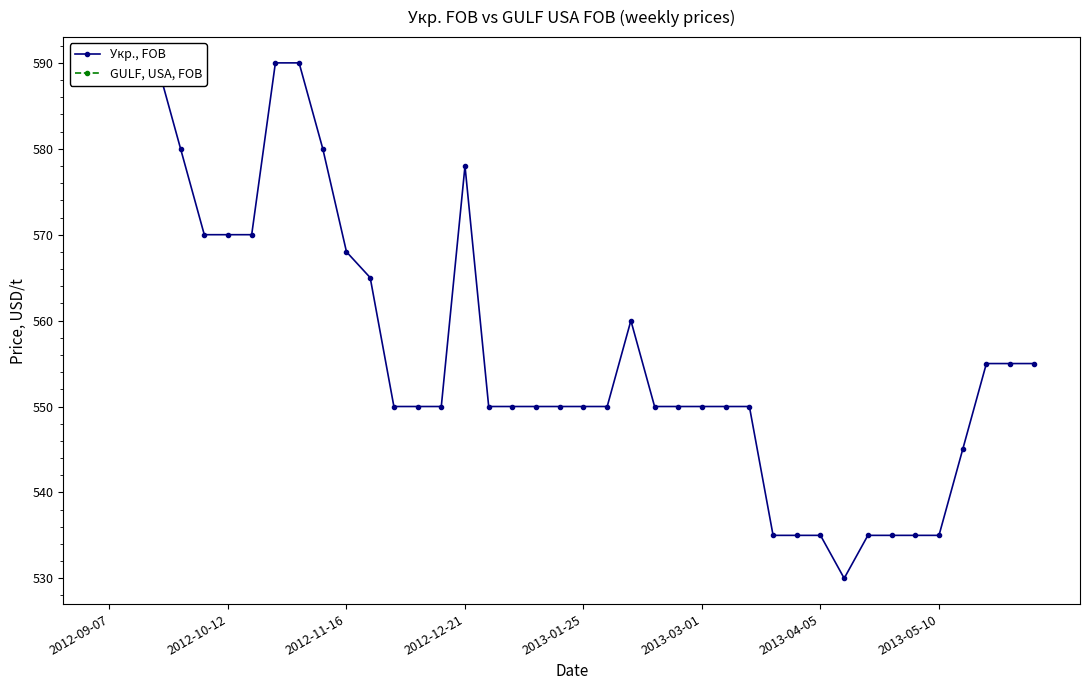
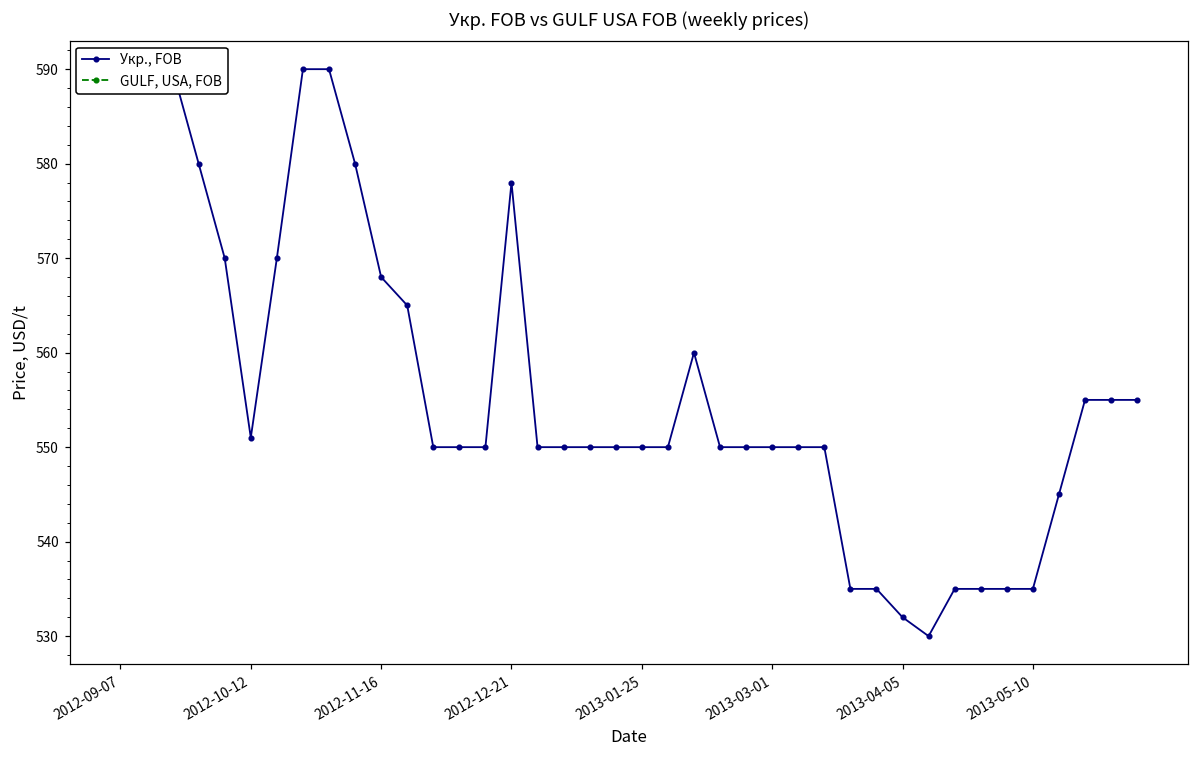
2012-10-12: 570 -> 551
2013-04-05: 535 -> 532
